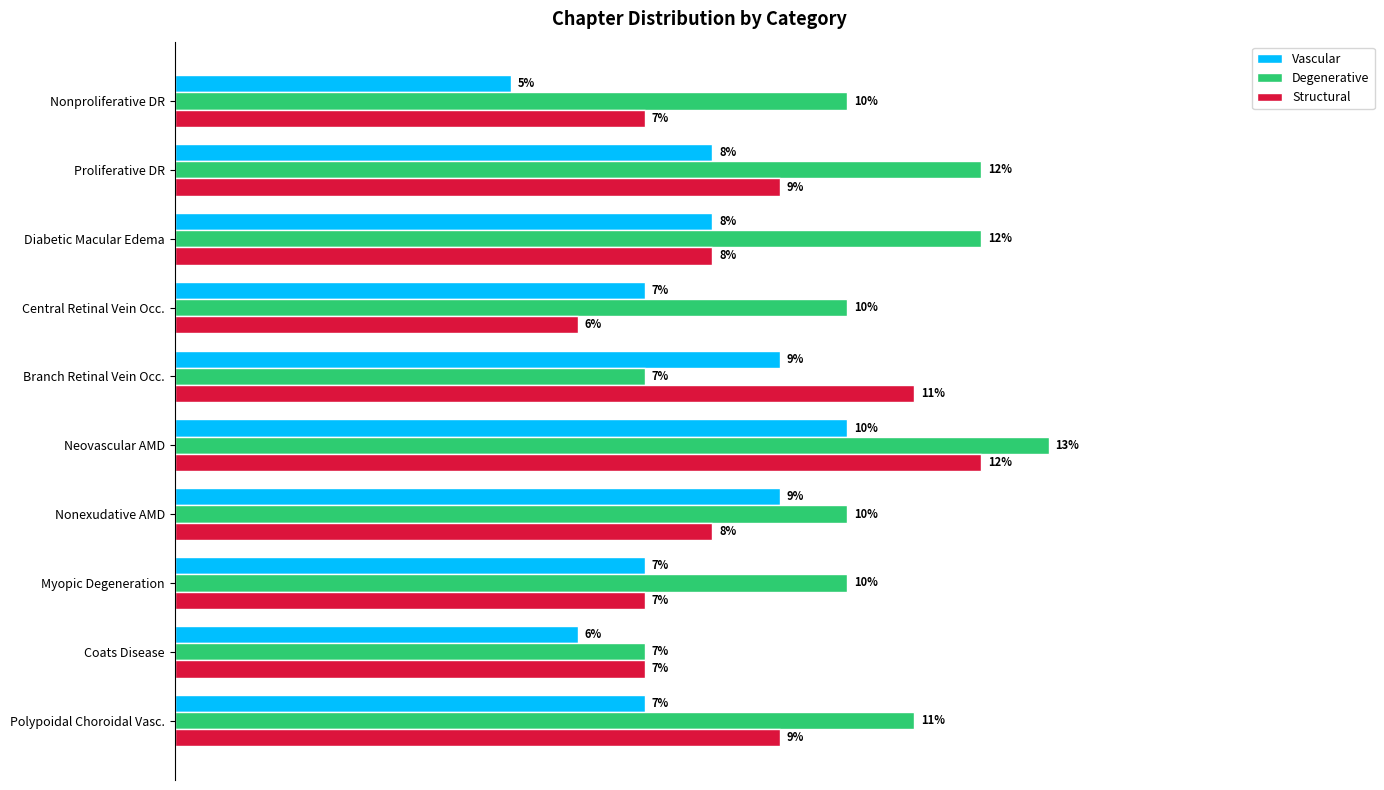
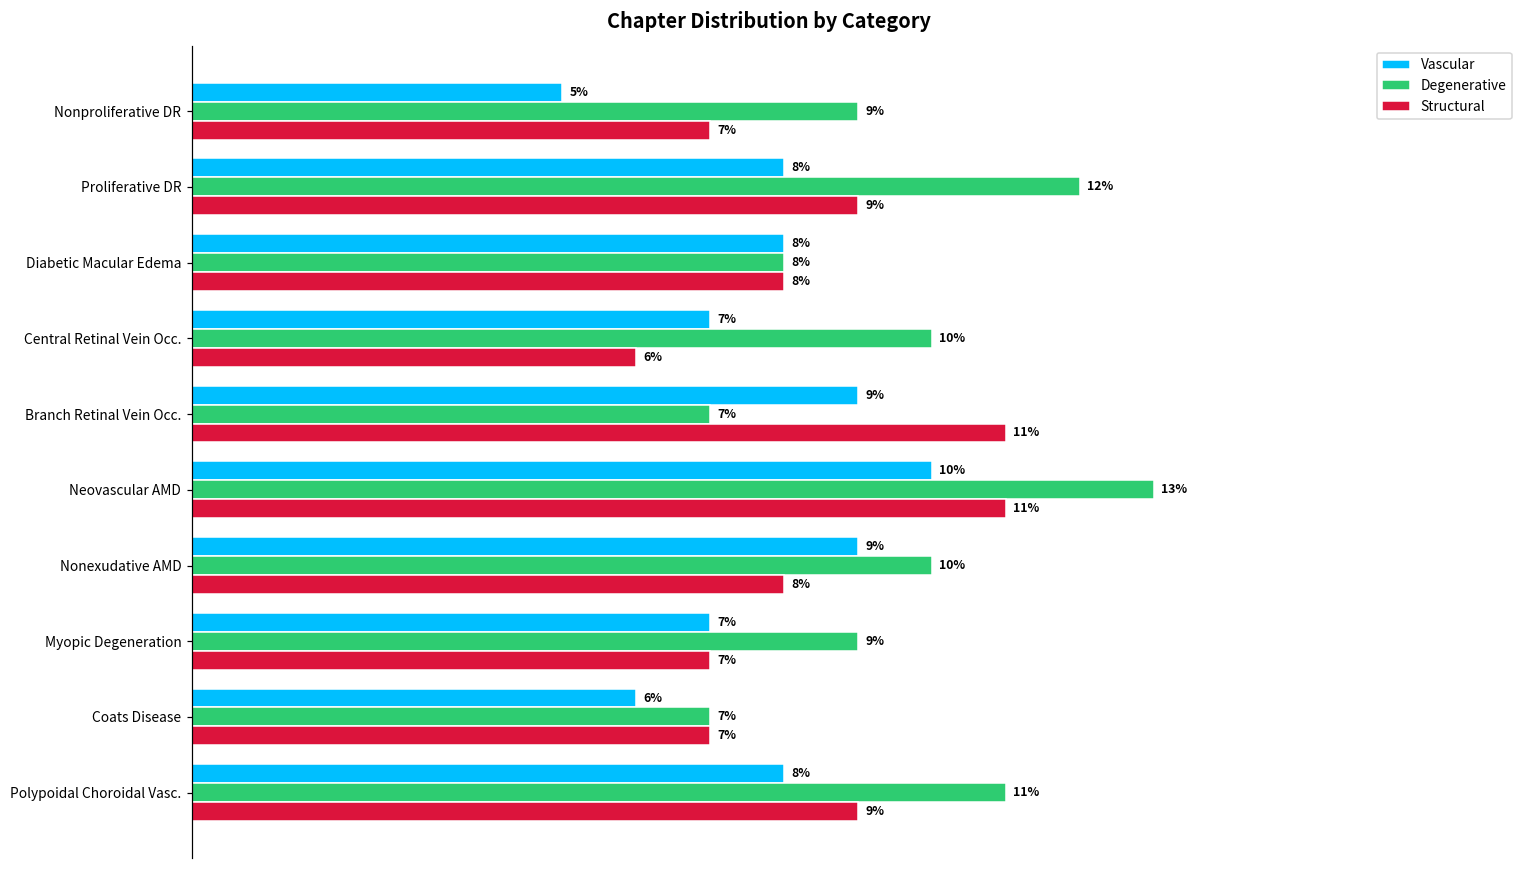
Degenerative, Nonproliferative DR: 10% -> 9%
Degenerative, Diabetic Macular Edema: 12% -> 8%
Structural, Neovascular AMD: 12% -> 11%
Degenerative, Myopic Degeneration: 10% -> 9%
Vascular, Polypoidal Choroidal Vasc.: 7% -> 8%
